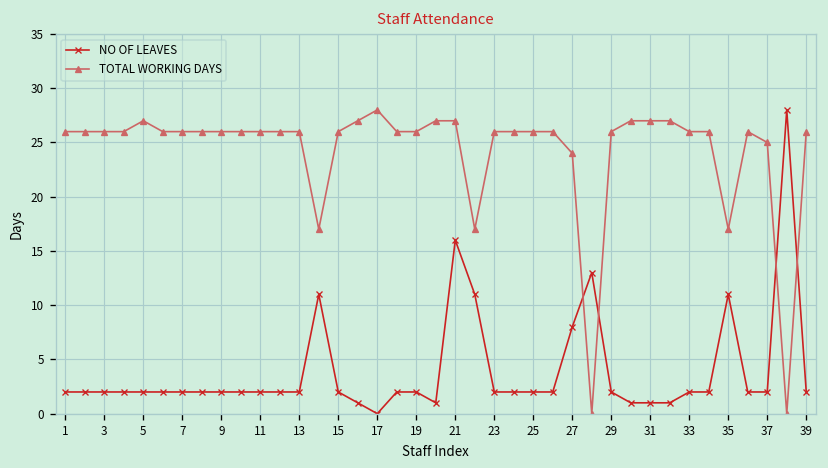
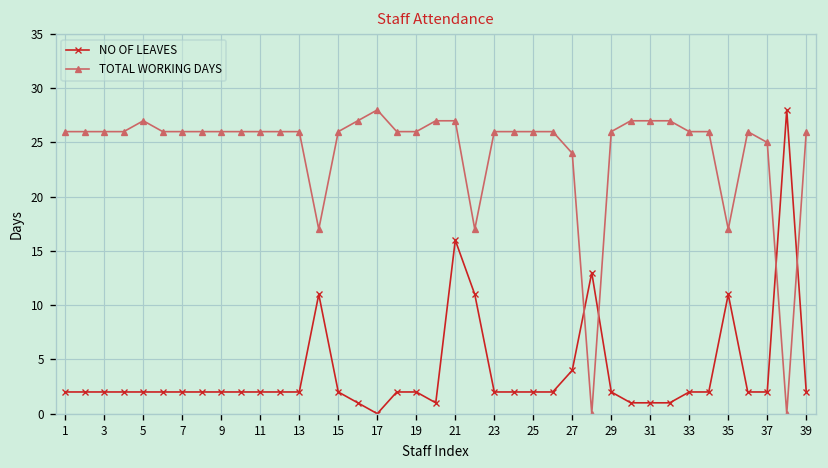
NO OF LEAVES, 27: 8 -> 4
